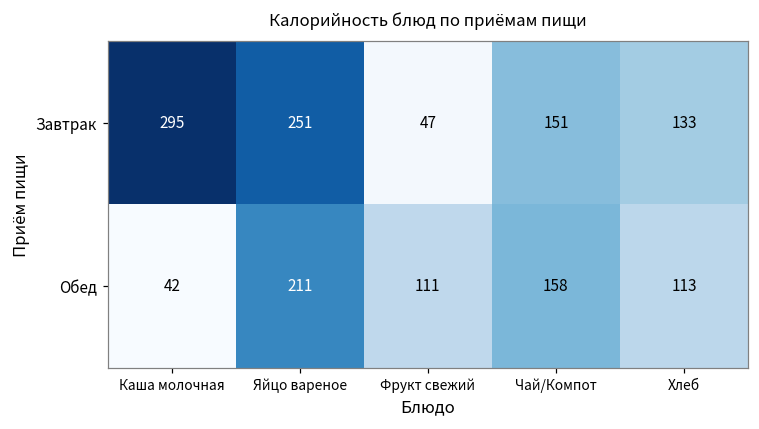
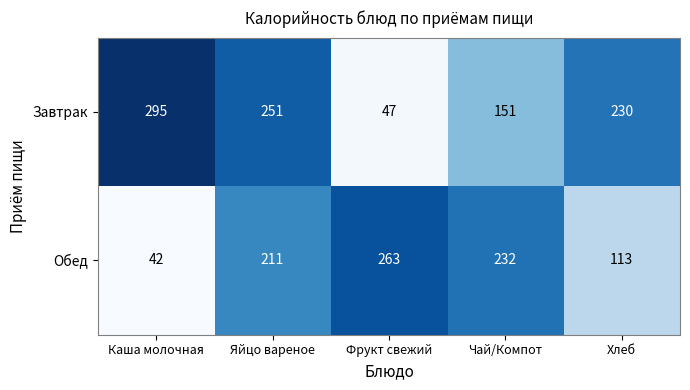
Завтрак, Хлеб: 133 -> 230
Обед, Фрукт свежий: 111 -> 263
Обед, Чай/Компот: 158 -> 232
